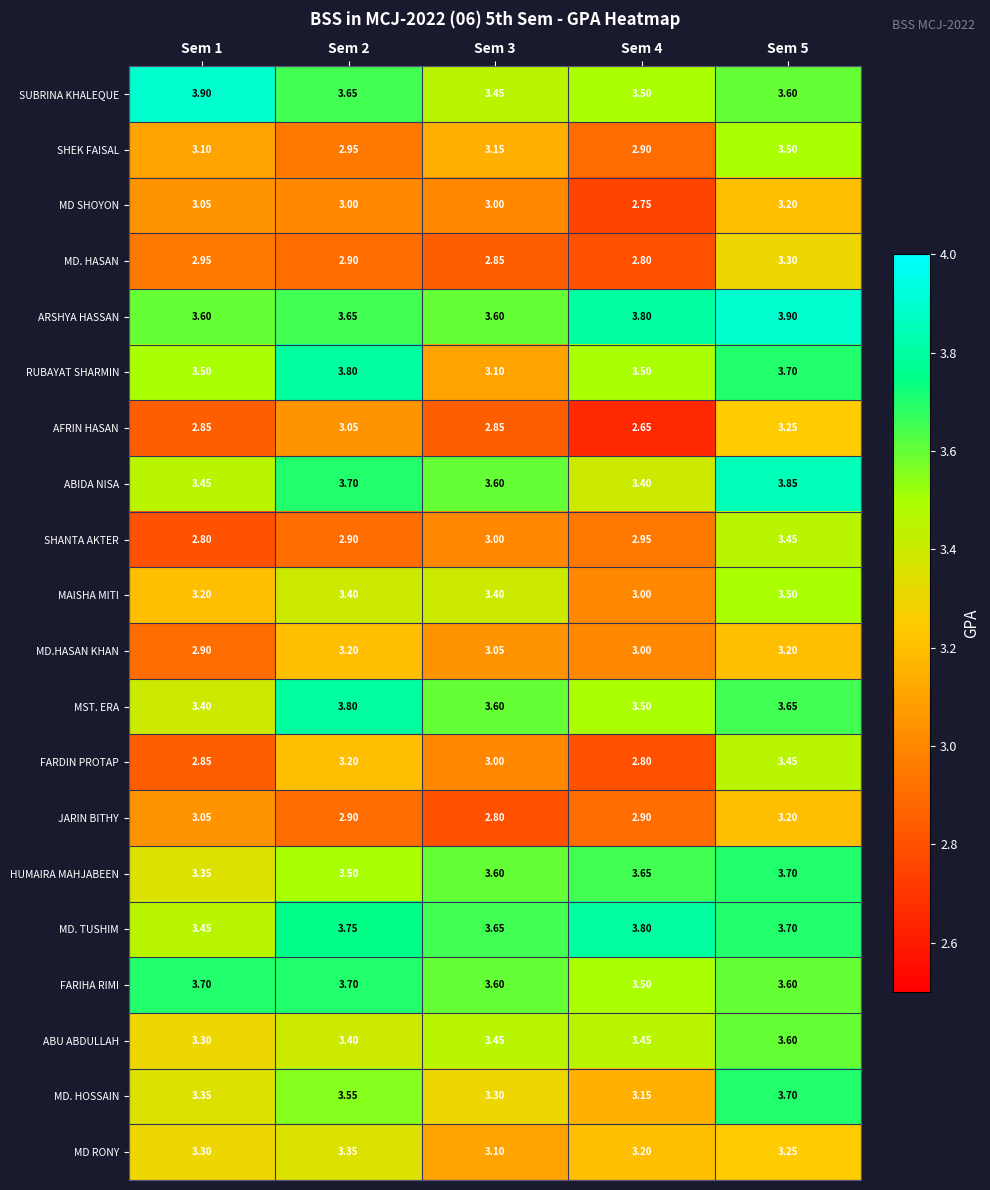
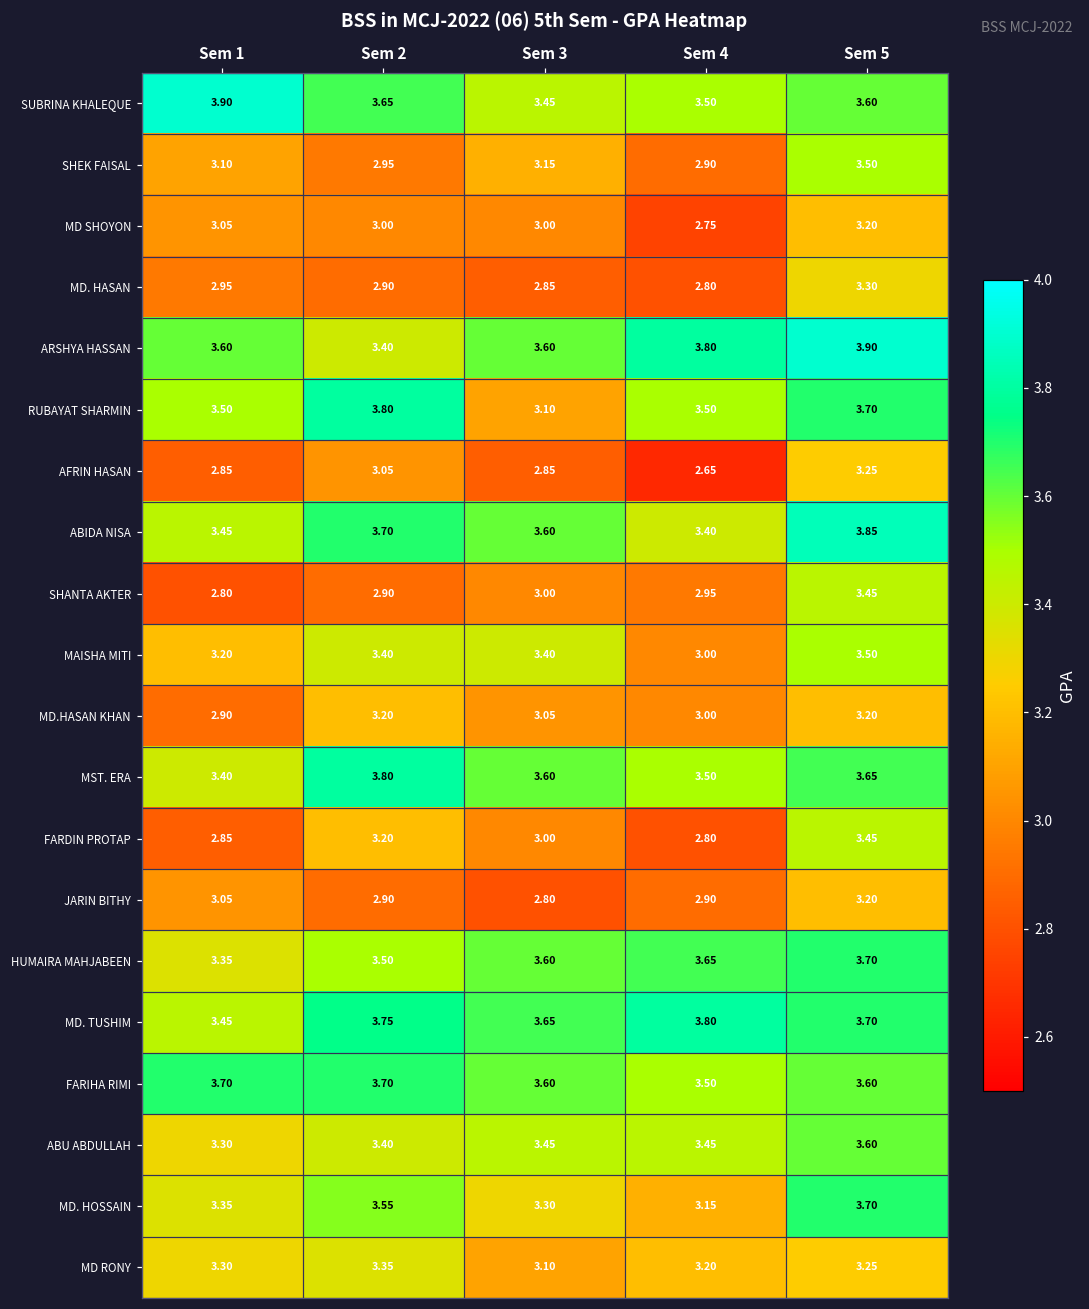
ARSHYA HASSAN, Sem 2: 3.65 -> 3.40
